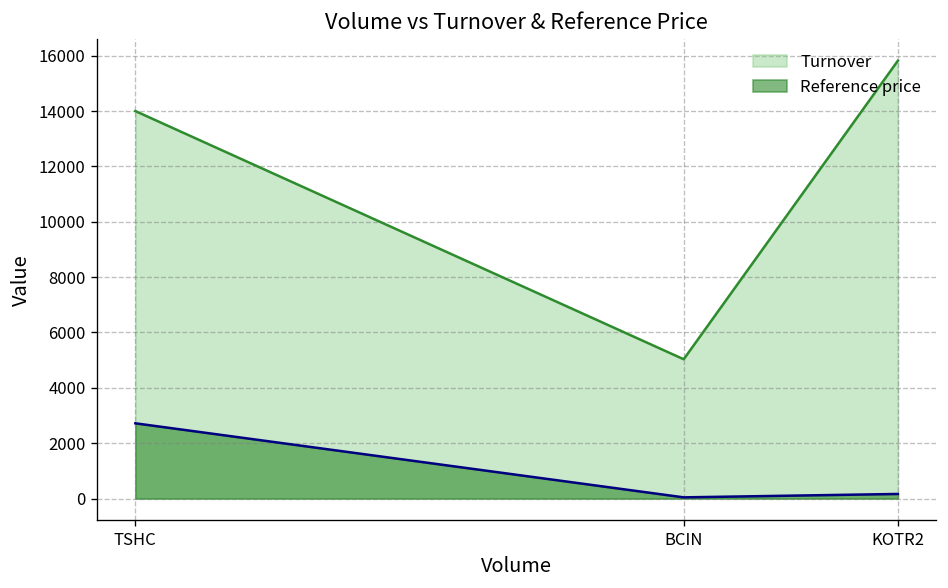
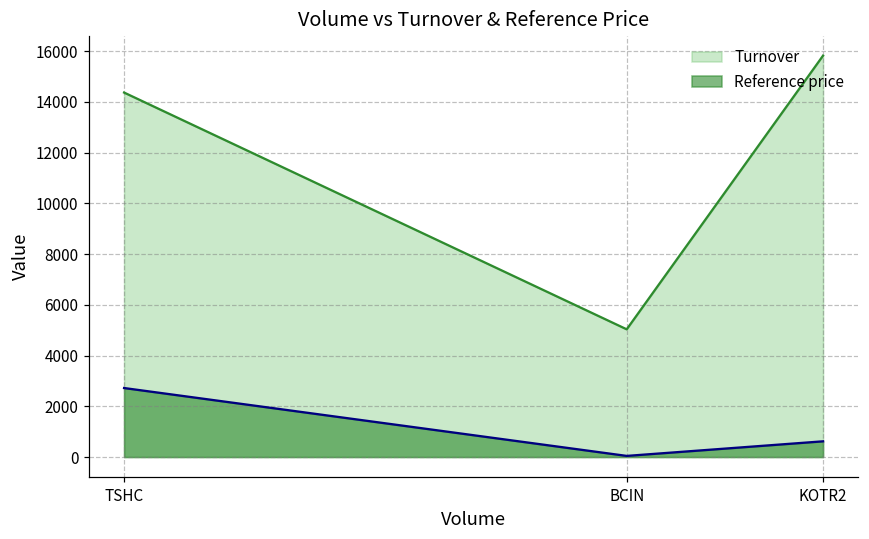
Turnover, TSHC: 14000 -> 14400
Reference price, KOTR2: 200 -> 600
